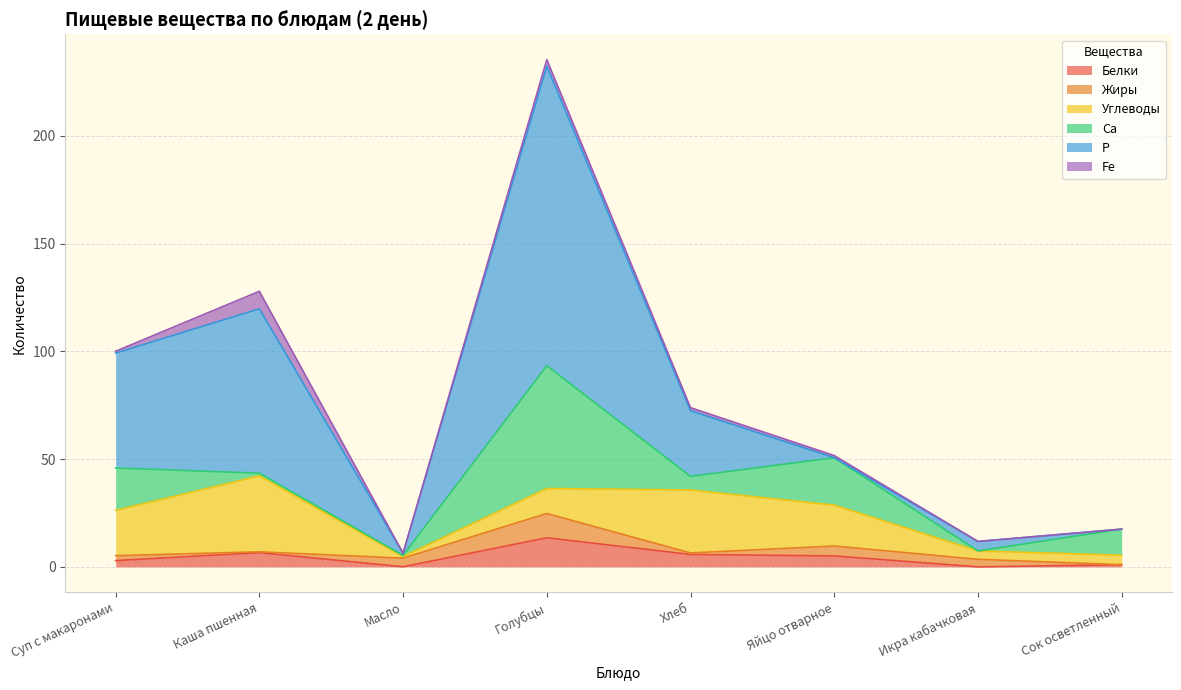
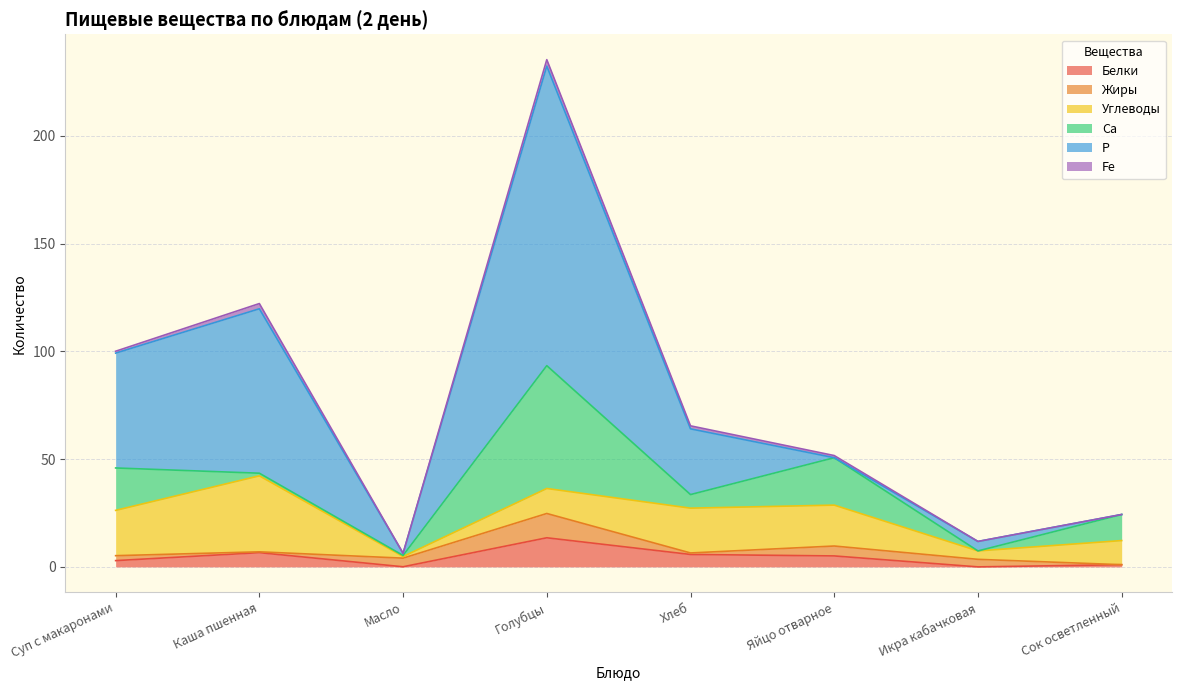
Fe, Каша пшенная: 8 -> 2
Углеводы, Хлеб: 29 -> 21
Углеводы, Сок осветленный: 4 -> 11
